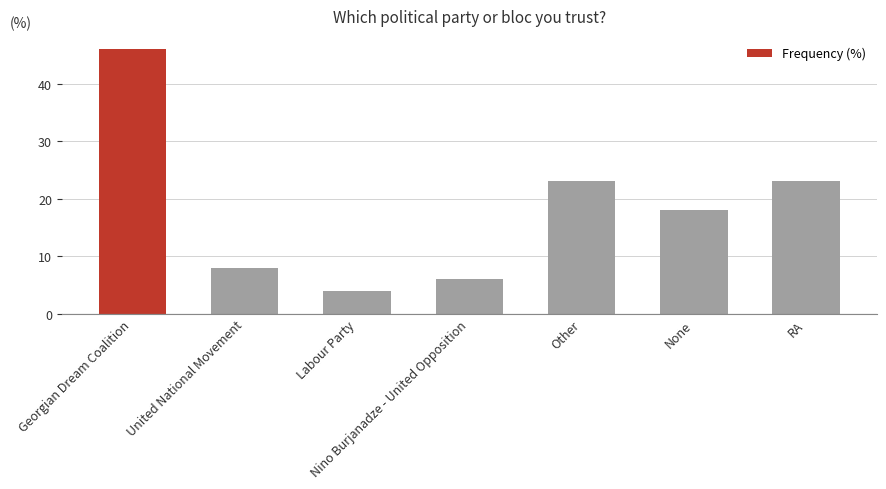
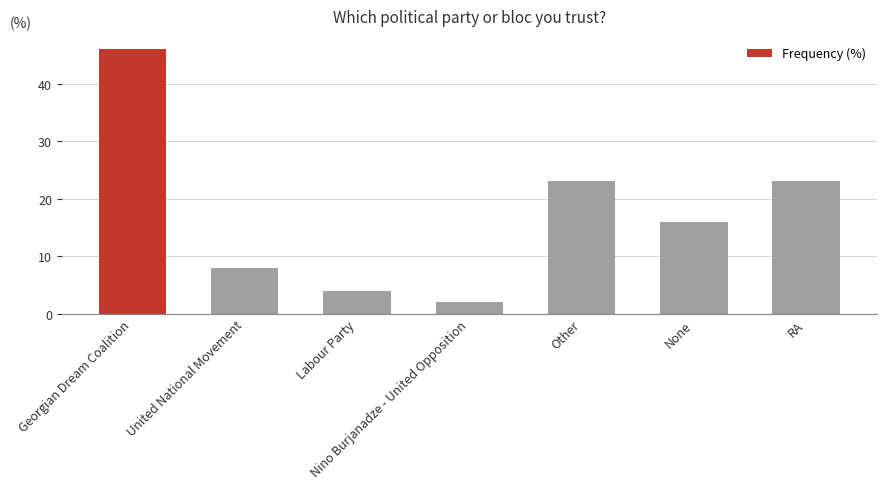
Nino Burjanadze - United Opposition: 6 -> 2
None: 18 -> 16
